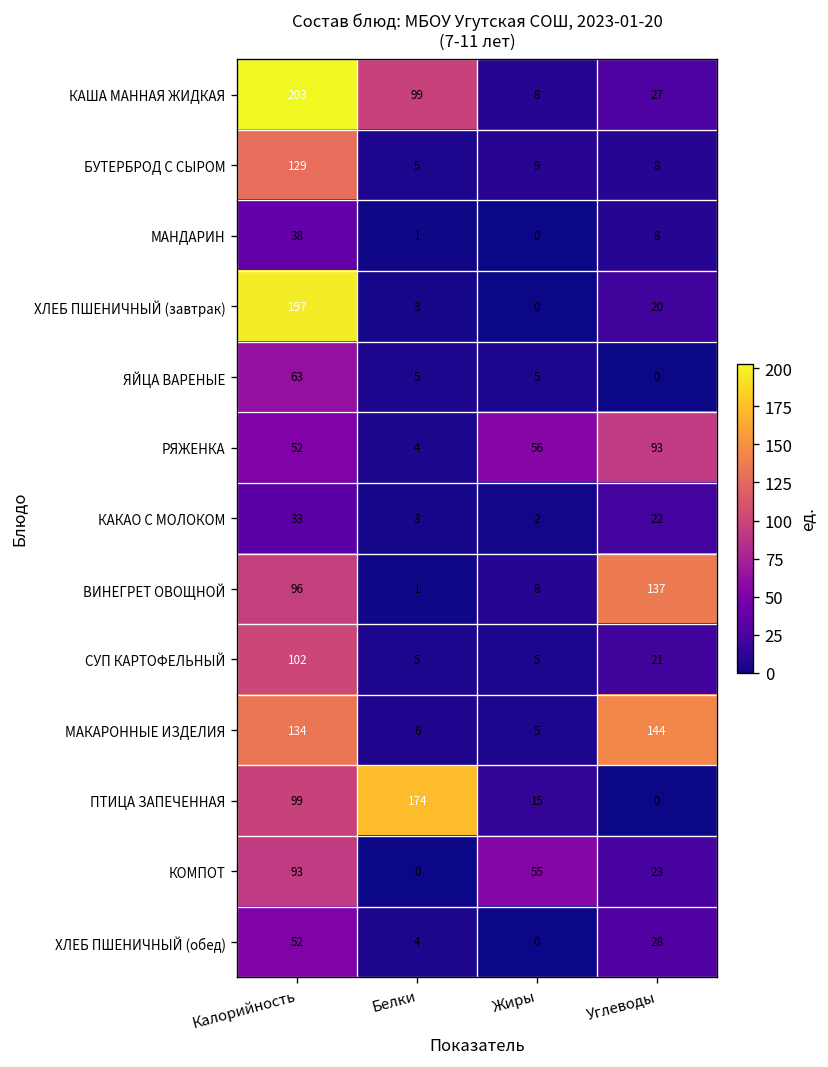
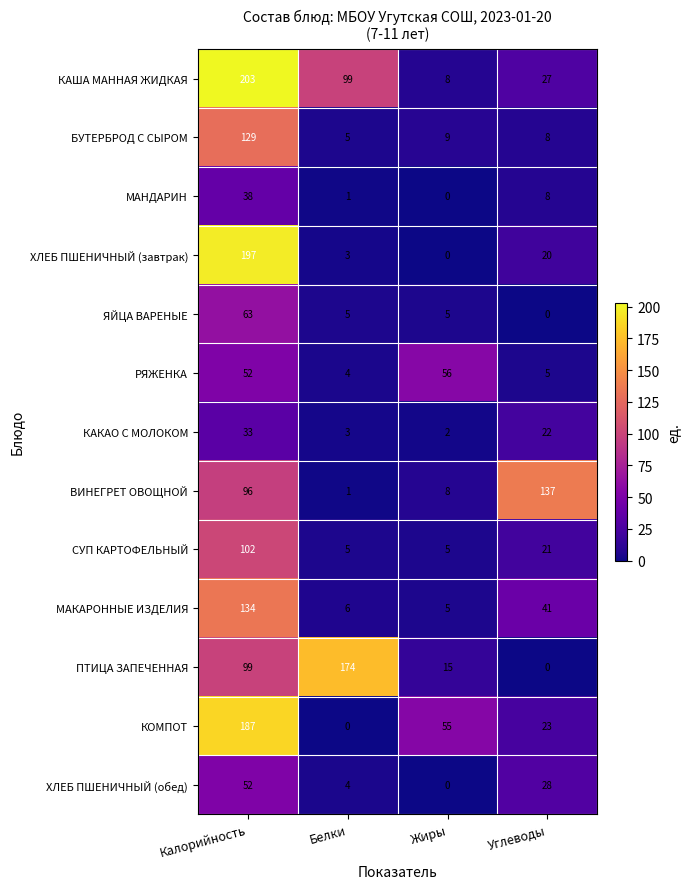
РЯЖЕНКА, Углеводы: 93 -> 5
МАКАРОННЫЕ ИЗДЕЛИЯ, Углеводы: 144 -> 41
КОМПОТ, Калорийность: 93 -> 187
